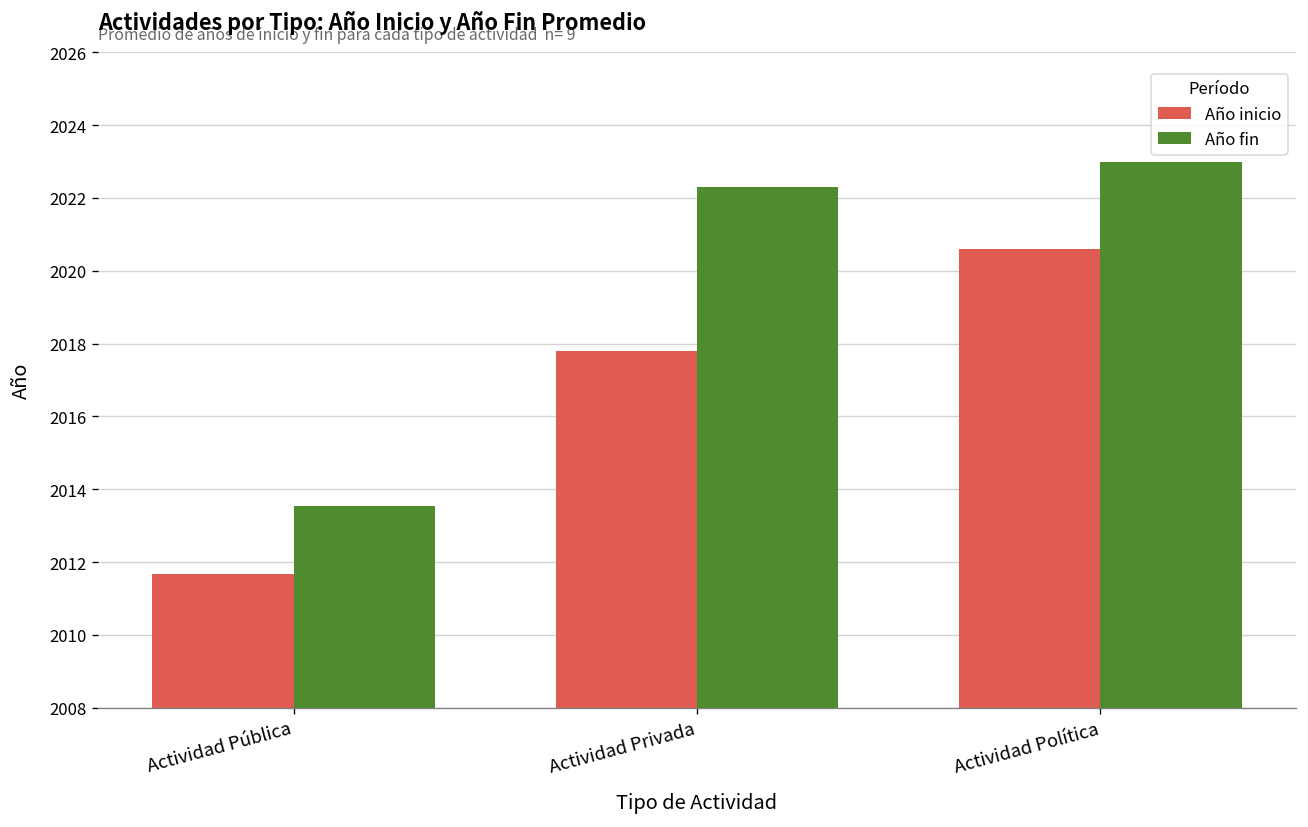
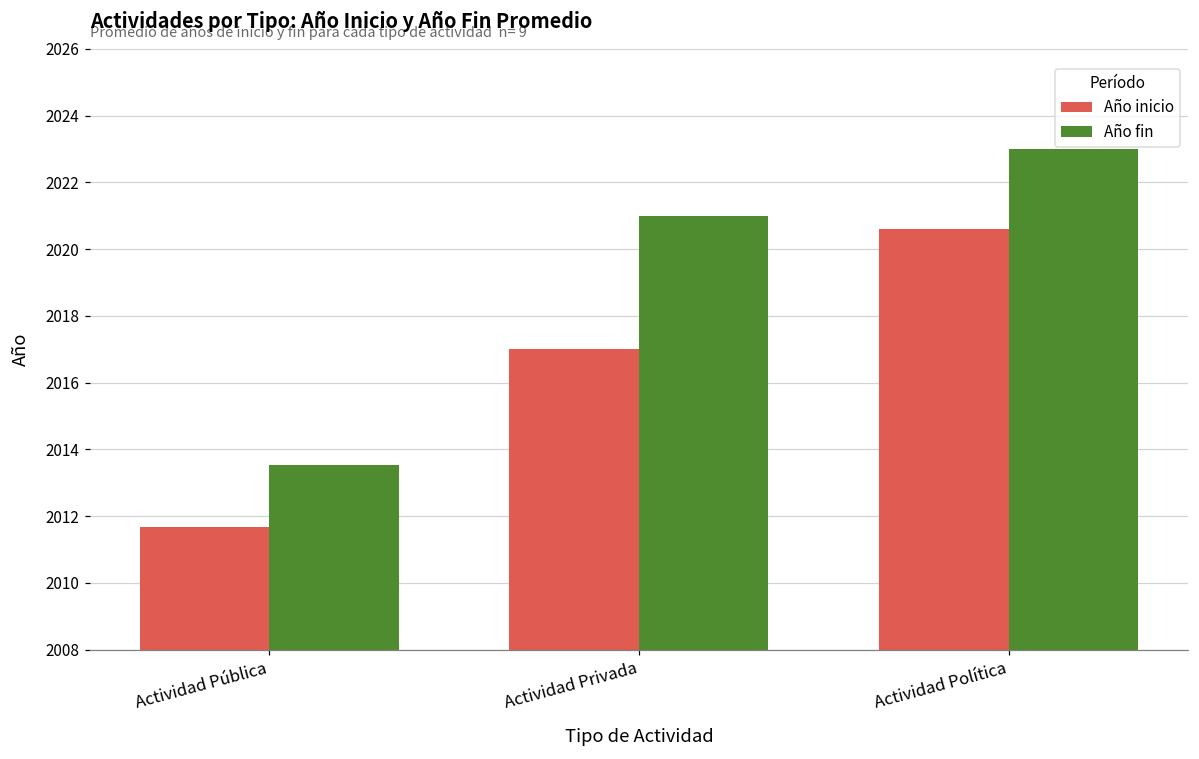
Año inicio, Actividad Privada: 2017.8 -> 2017.0
Año fin, Actividad Privada: 2022.3 -> 2021.0
